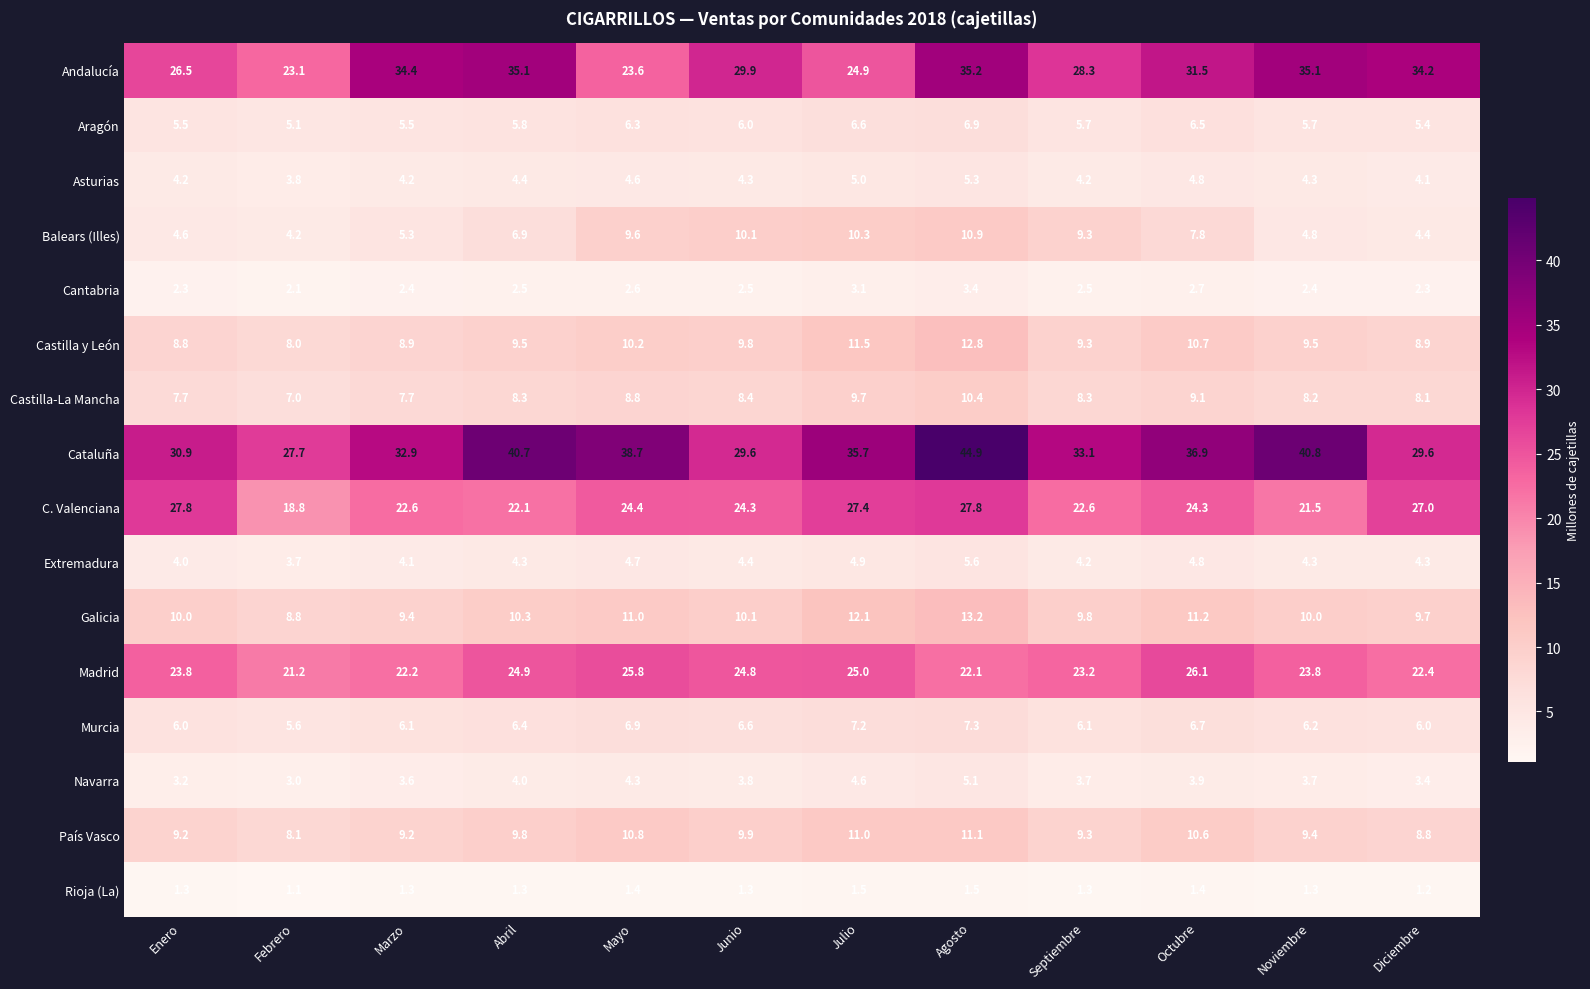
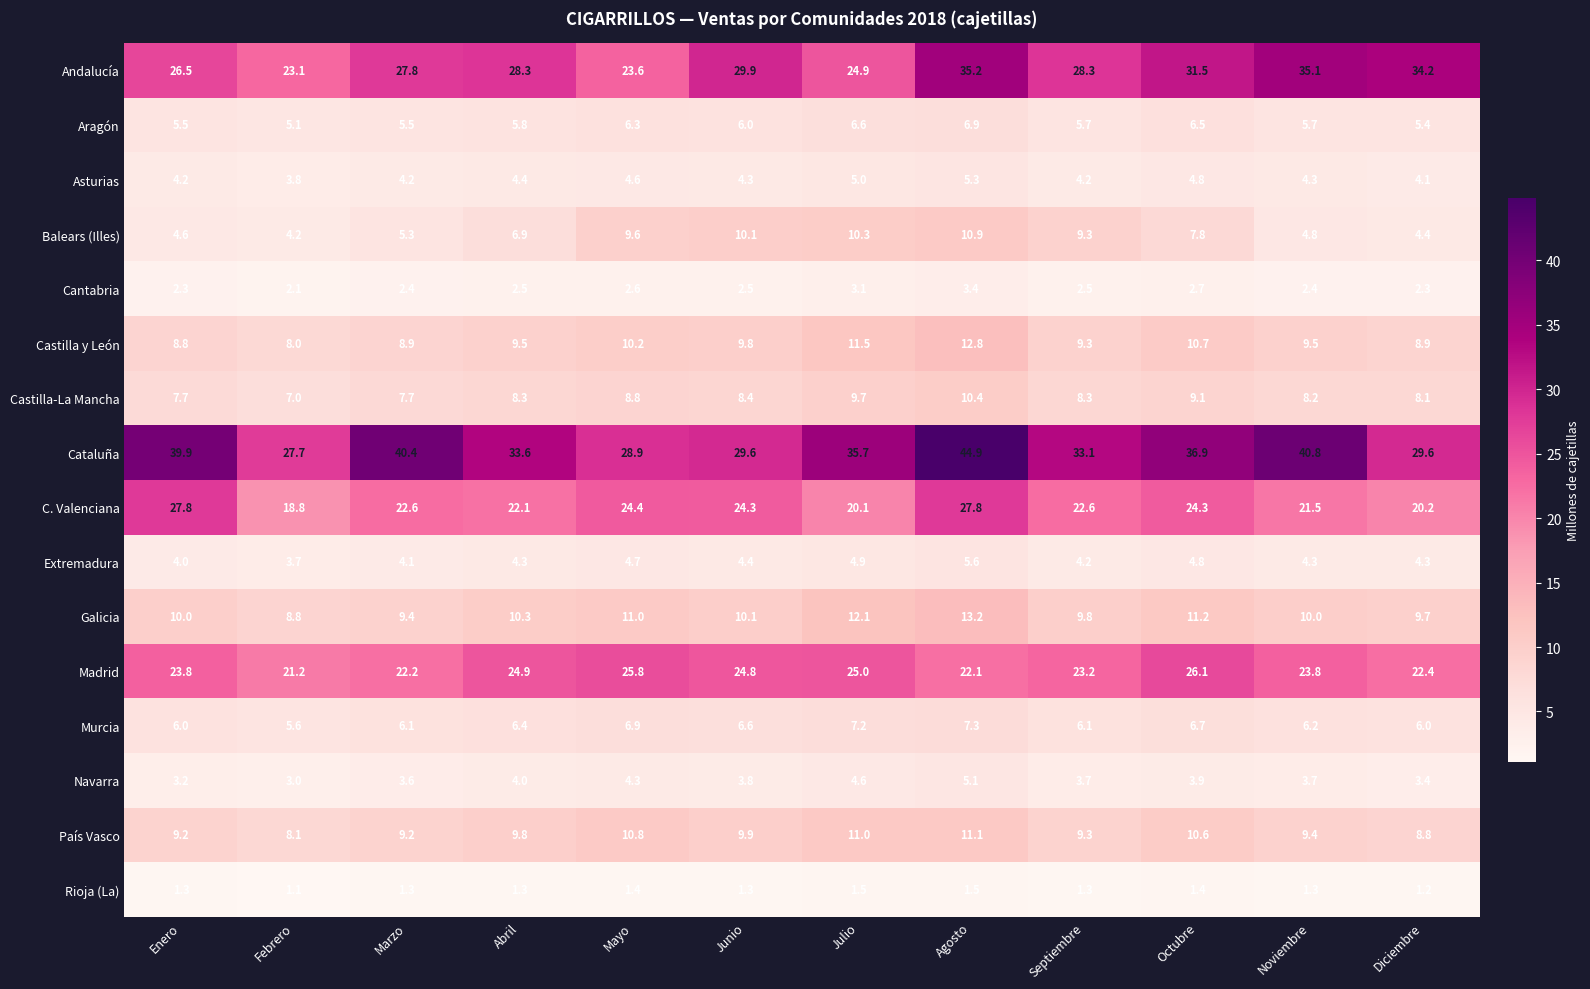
Andalucía, Marzo: 34.4 -> 27.8
Andalucía, Abril: 35.1 -> 28.3
Cataluña, Enero: 30.9 -> 39.9
Cataluña, Marzo: 32.9 -> 40.4
Cataluña, Abril: 40.7 -> 33.6
Cataluña, Mayo: 38.7 -> 28.9
C. Valenciana, Julio: 27.4 -> 20.1
C. Valenciana, Diciembre: 27.0 -> 20.2
